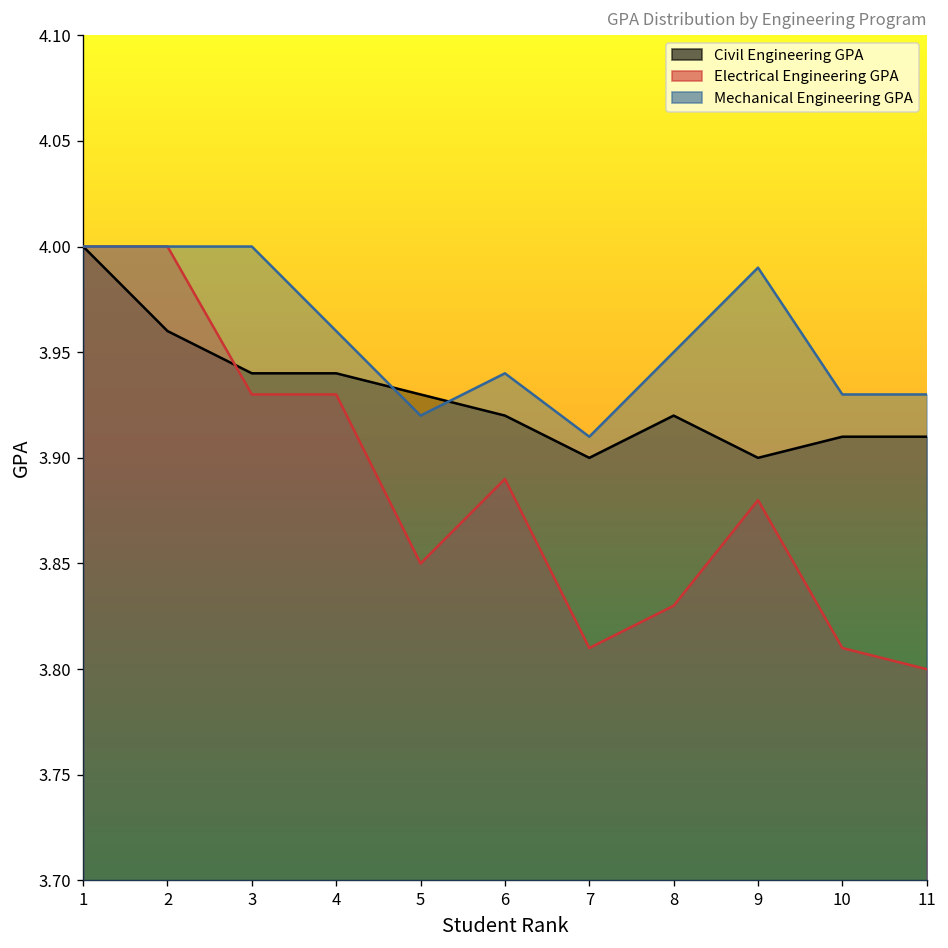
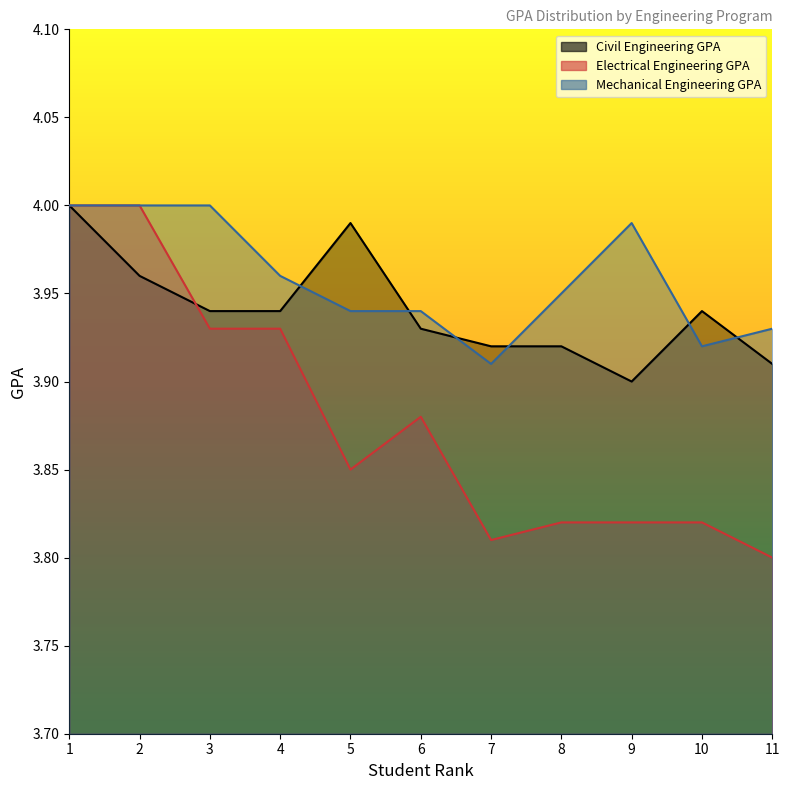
Civil Engineering GPA, 5: 3.93 -> 3.99
Mechanical Engineering GPA, 5: 3.92 -> 3.94
Civil Engineering GPA, 6: 3.92 -> 3.93
Electrical Engineering GPA, 6: 3.89 -> 3.88
Civil Engineering GPA, 7: 3.90 -> 3.92
Electrical Engineering GPA, 8: 3.83 -> 3.82
Electrical Engineering GPA, 9: 3.88 -> 3.82
Civil Engineering GPA, 10: 3.91 -> 3.94
Electrical Engineering GPA, 10: 3.81 -> 3.82
Mechanical Engineering GPA, 10: 3.93 -> 3.92
